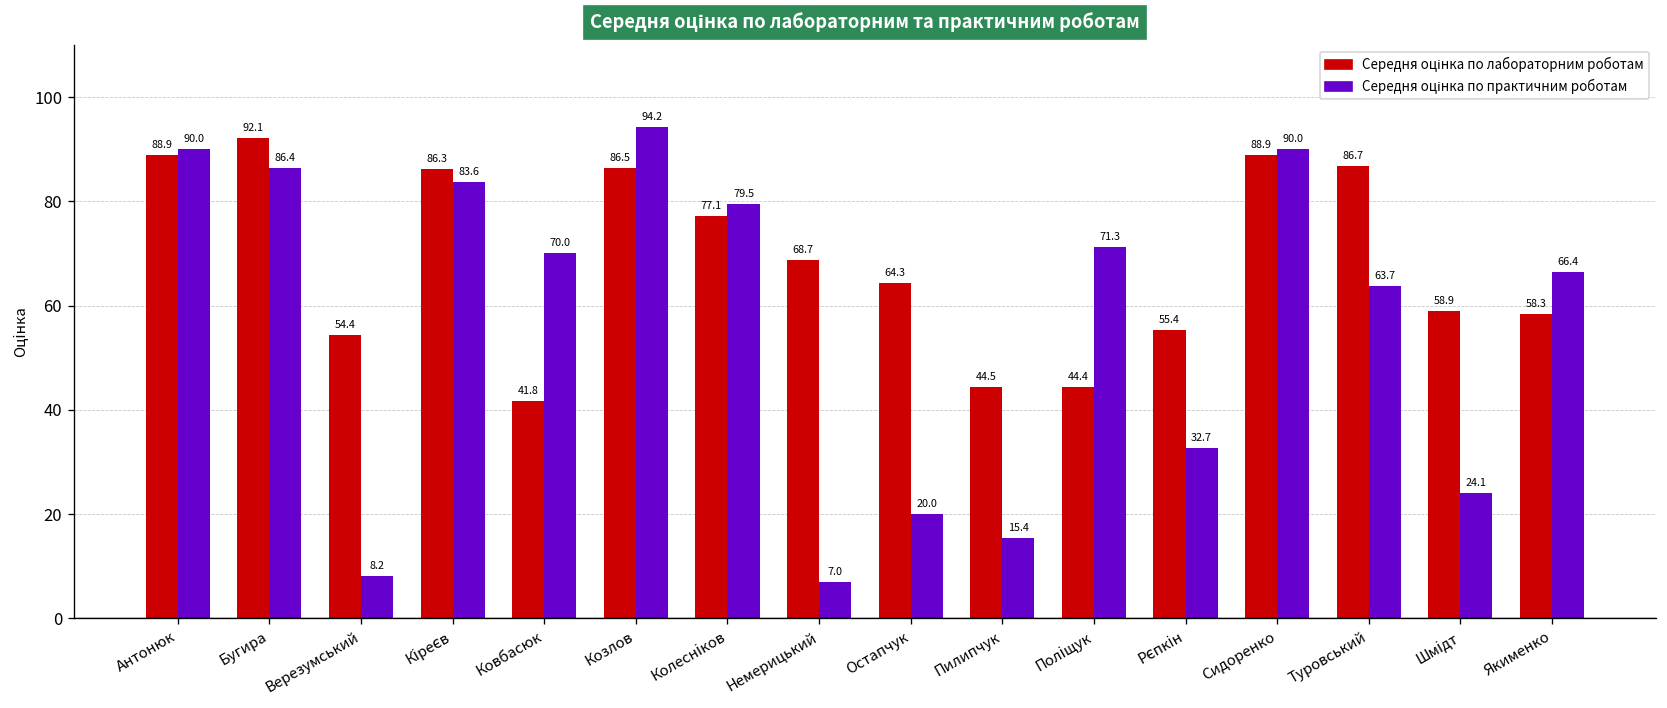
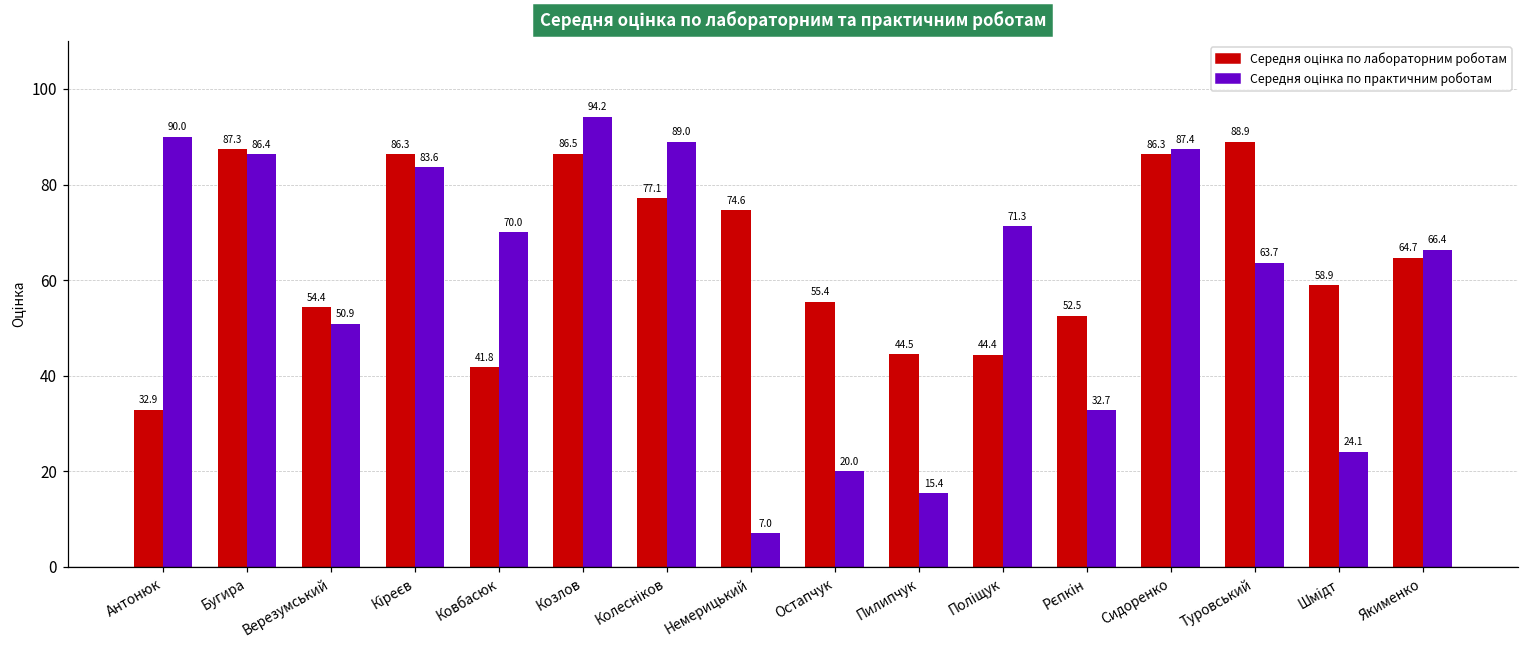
Середня оцінка по лабораторним роботам, Антонюк: 88.9 -> 32.9
Середня оцінка по лабораторним роботам, Бугира: 92.1 -> 87.3
Середня оцінка по практичним роботам, Верезумський: 8.2 -> 50.9
Середня оцінка по практичним роботам, Колесніков: 79.5 -> 89.0
Середня оцінка по лабораторним роботам, Немерицький: 68.7 -> 74.6
Середня оцінка по лабораторним роботам, Остапчук: 64.3 -> 55.4
Середня оцінка по лабораторним роботам, Рєпкін: 55.4 -> 52.5
Середня оцінка по лабораторним роботам, Сидоренко: 88.9 -> 86.3
Середня оцінка по практичним роботам, Сидоренко: 90.0 -> 87.4
Середня оцінка по лабораторним роботам, Туровський: 86.7 -> 88.9
Середня оцінка по лабораторним роботам, Якименко: 58.3 -> 64.7
